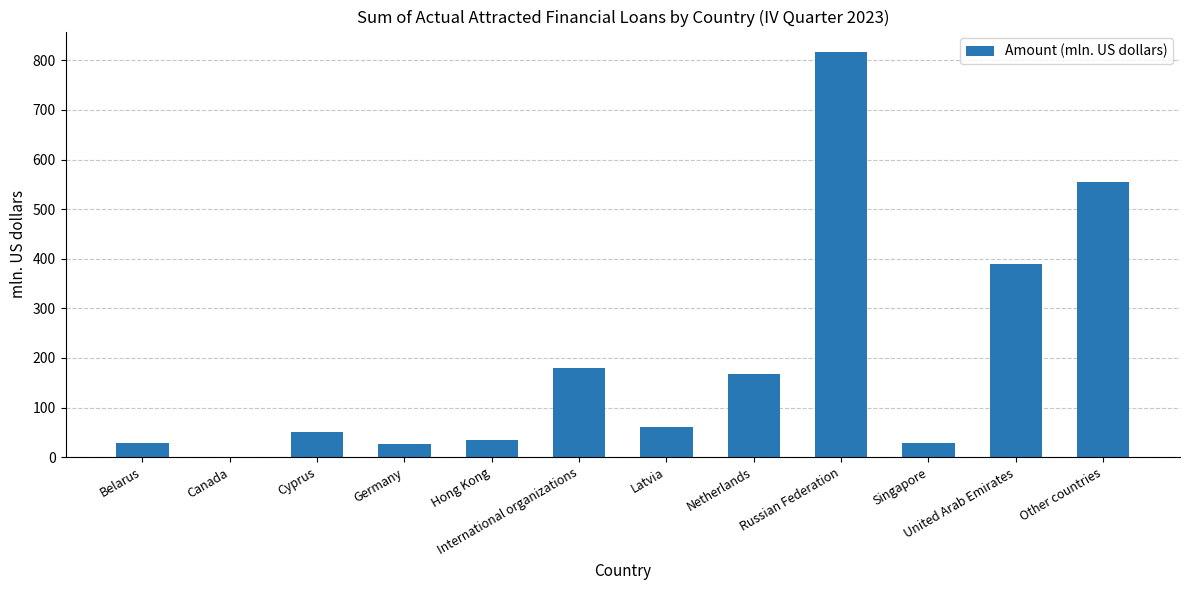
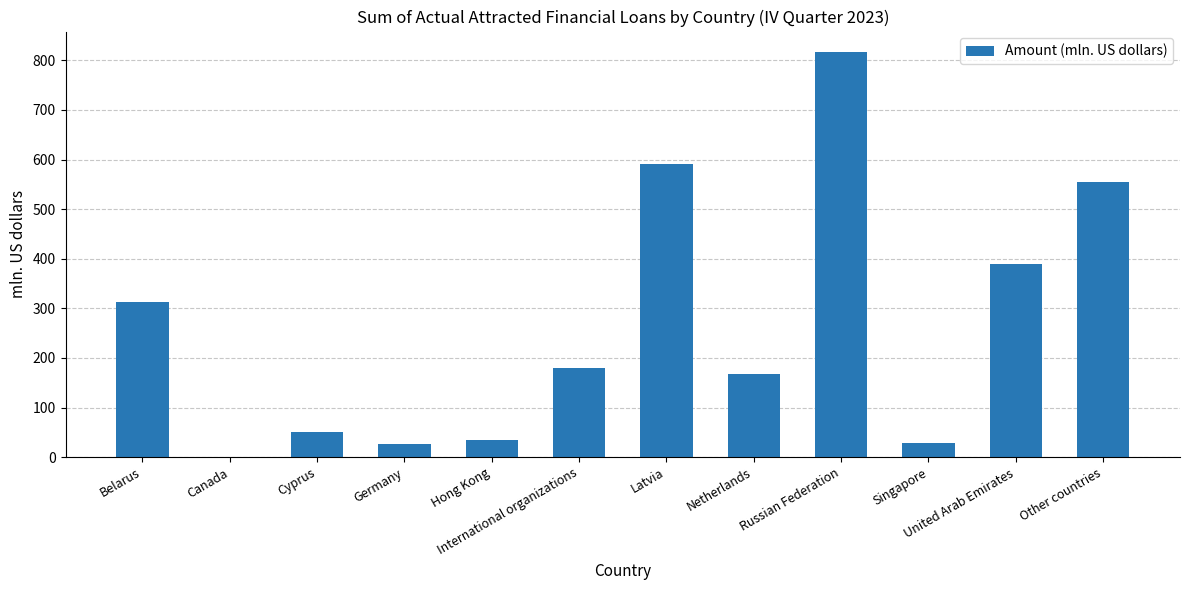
Belarus: 30 -> 310
Latvia: 60 -> 590
